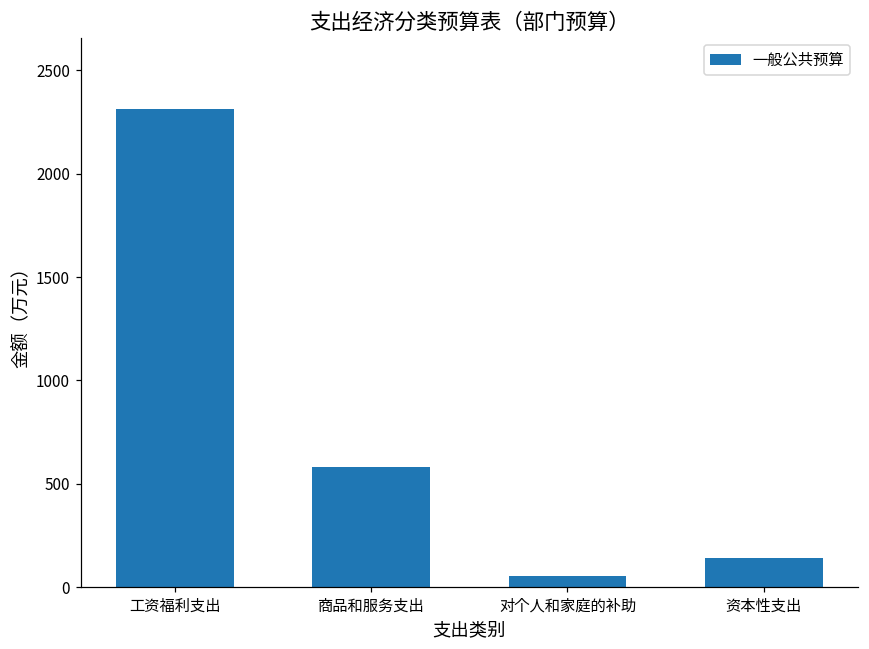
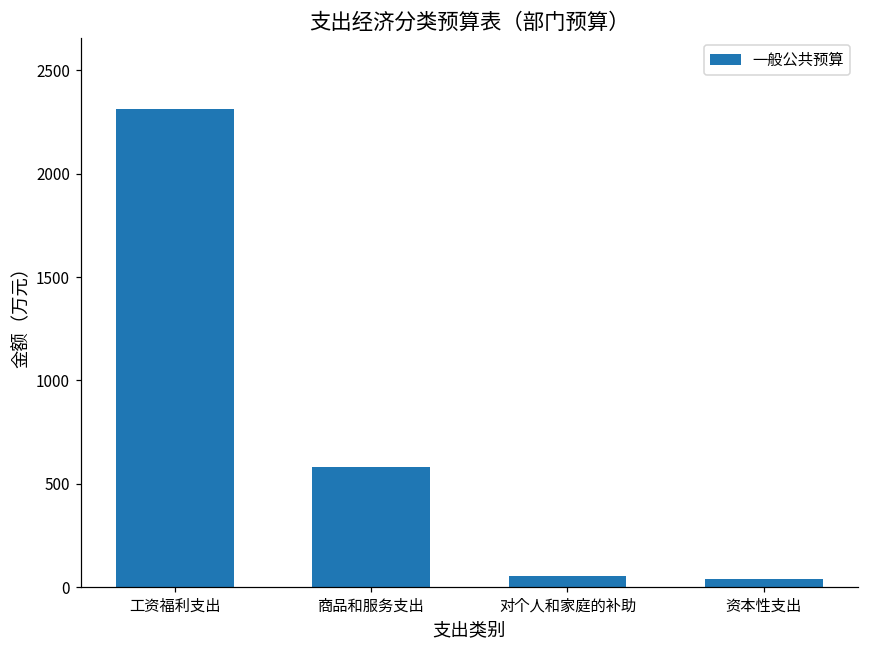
资本性支出: 140 -> 40
